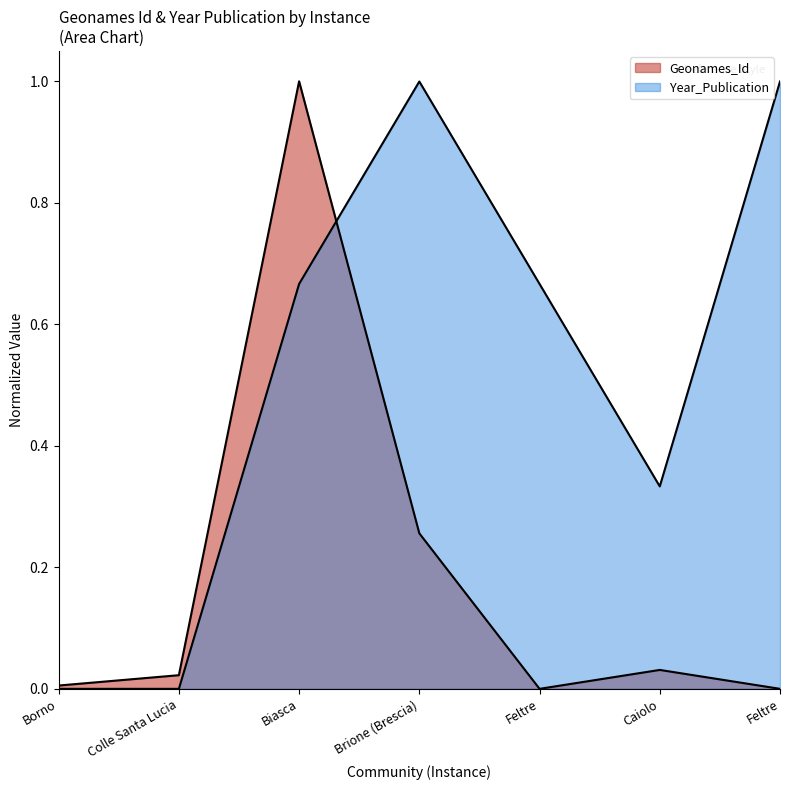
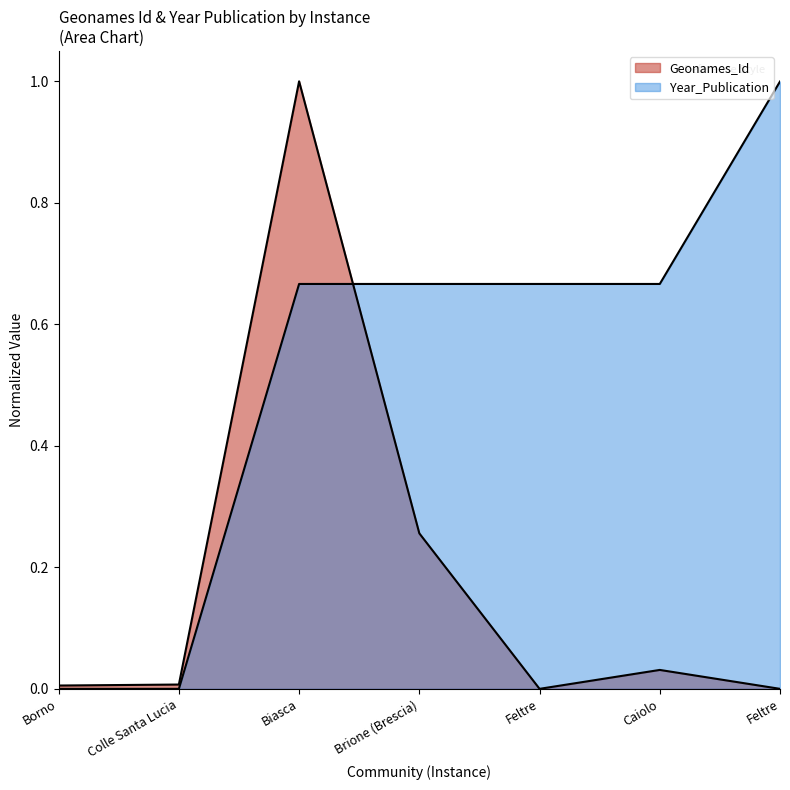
Geonames_Id, Colle Santa Lucia: 0.02 -> 0.01
Year_Publication, Brione (Brescia): 1.00 -> 0.67
Year_Publication, Caiolo: 0.33 -> 0.67
